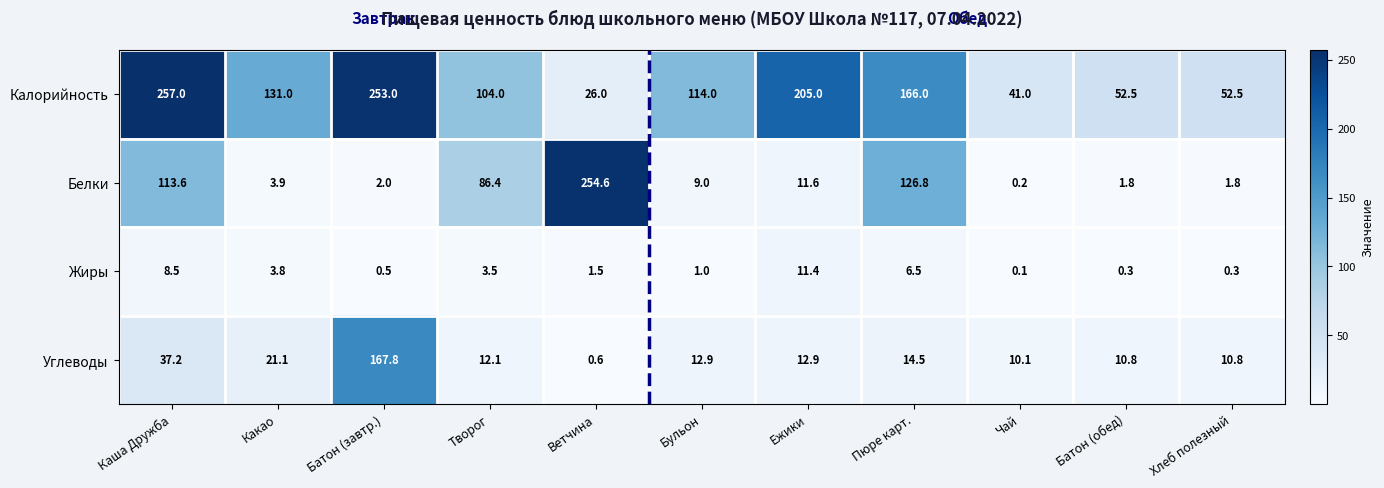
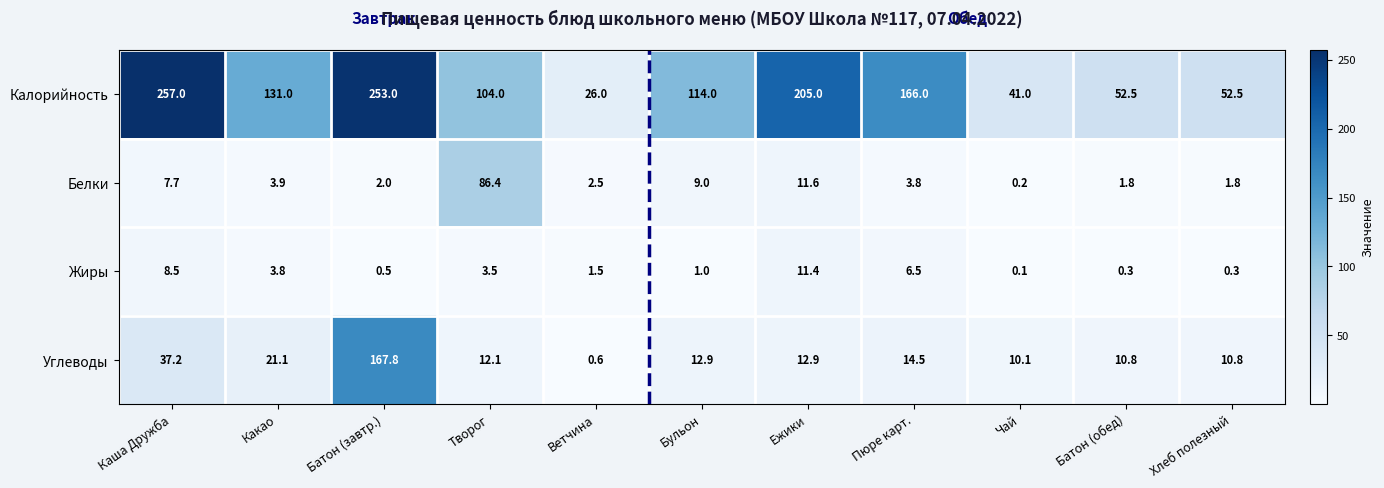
Белки, Каша Дружба: 113.6 -> 7.7
Белки, Ветчина: 254.6 -> 2.5
Белки, Пюре карт.: 126.8 -> 3.8
